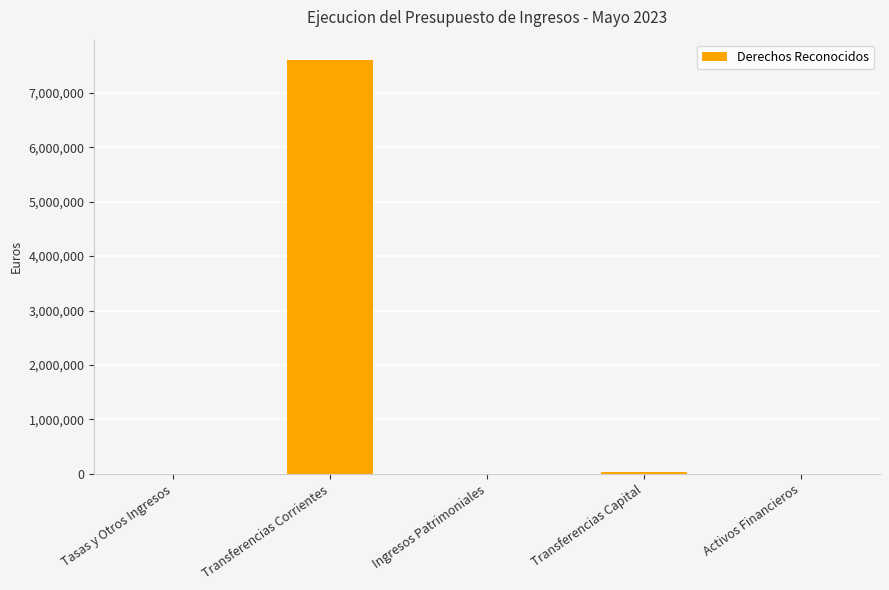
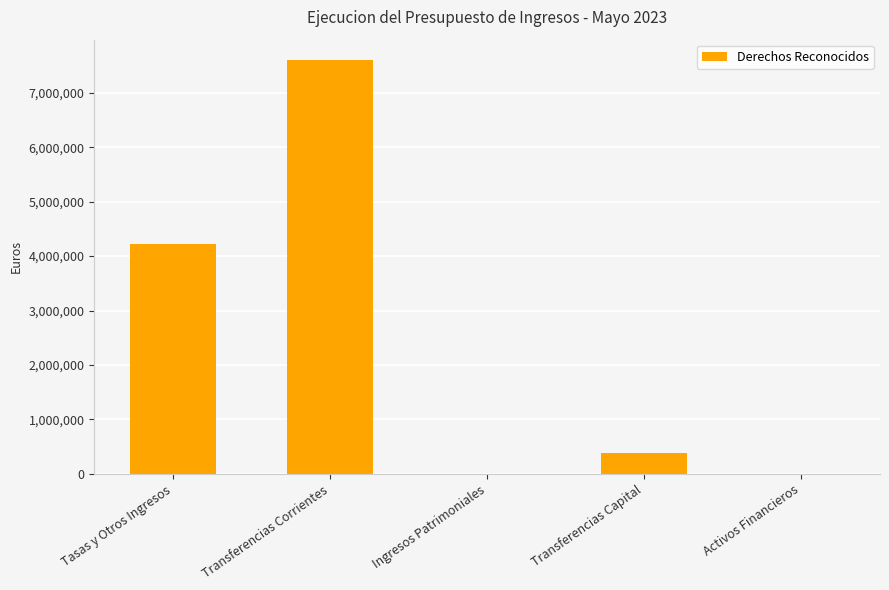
Tasas y Otros Ingresos: 0 -> 4,200,000
Transferencias Capital: 0 -> 400,000
